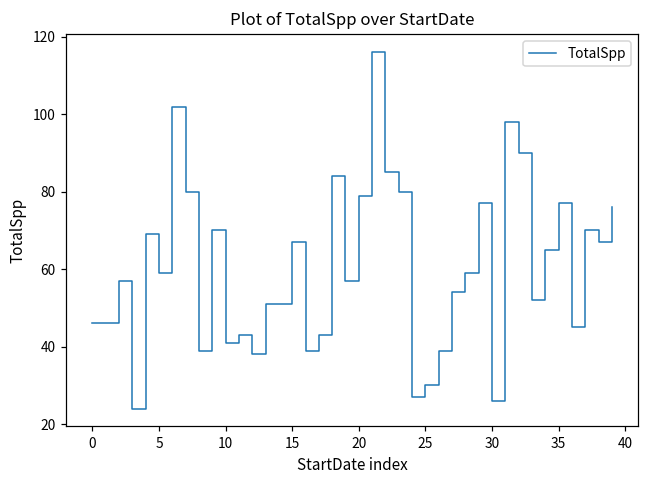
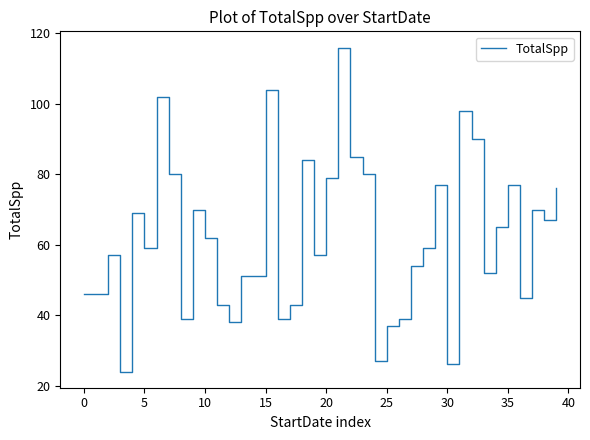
10: 41 -> 62
15: 67 -> 104
25: 30 -> 37
